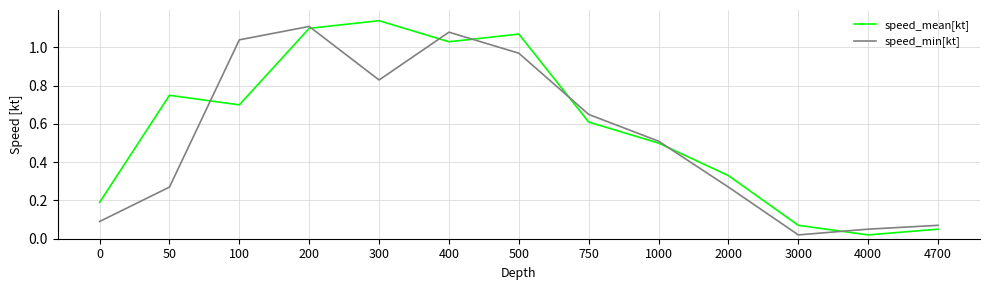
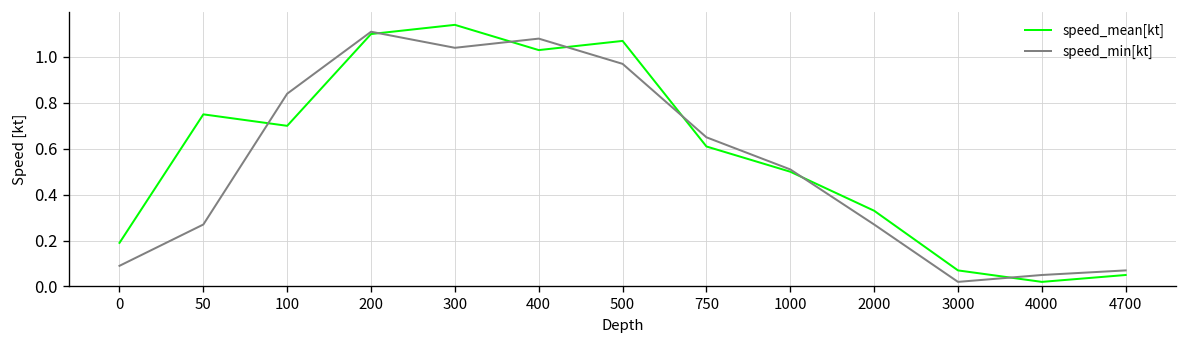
speed_min[kt], 100: 1.04 -> 0.84
speed_min[kt], 300: 0.83 -> 1.04
